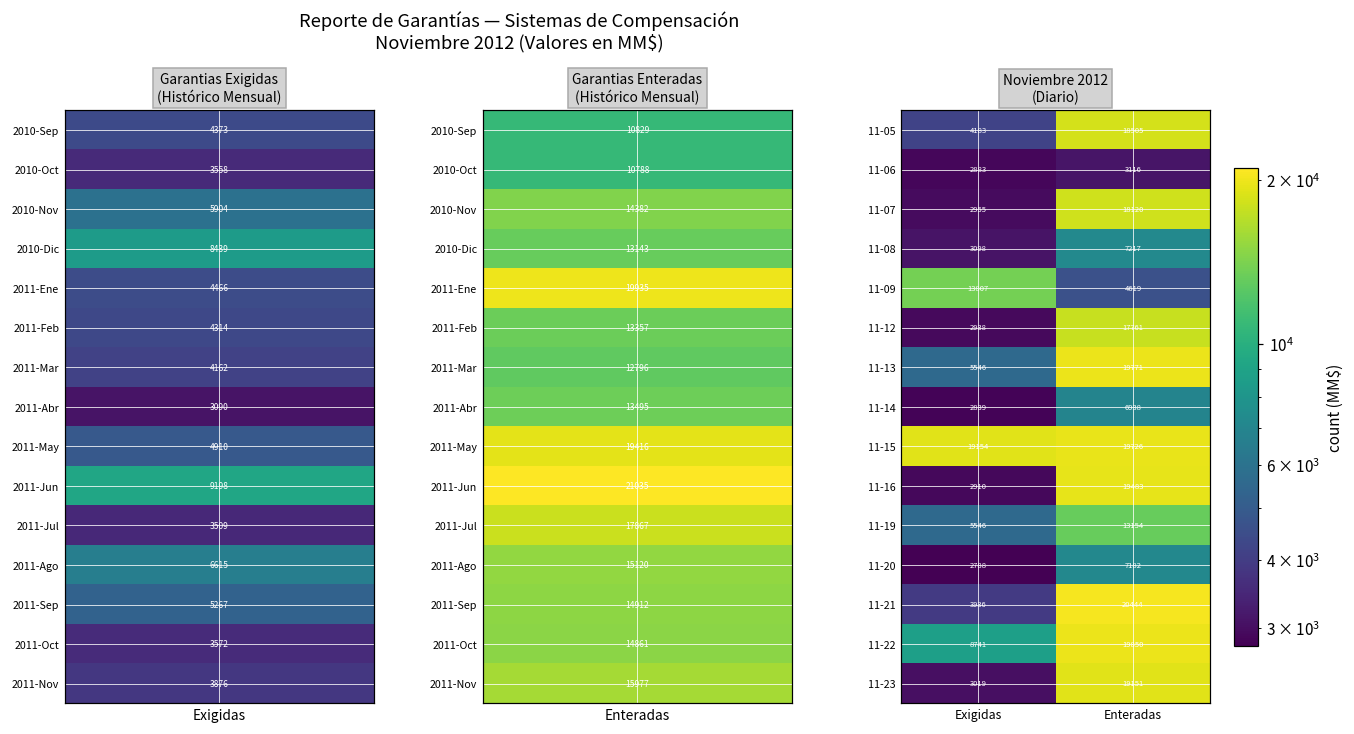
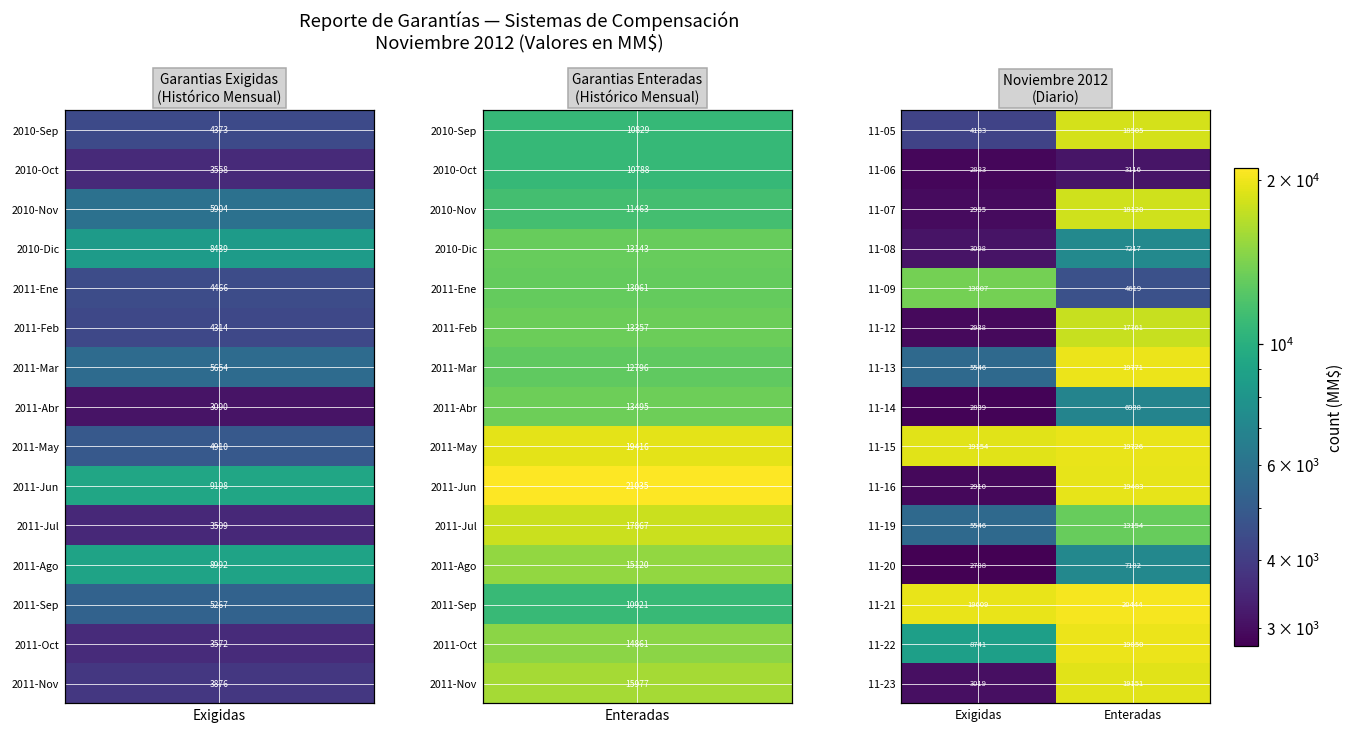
Garantias Exigidas (Histórico Mensual), 2011-Mar, Exigidas: 4162 -> 5654
Garantias Exigidas (Histórico Mensual), 2011-Ago, Exigidas: 6615 -> 8992
Garantias Enteradas (Histórico Mensual), 2010-Nov, Enteradas: 14382 -> 11463
Garantias Enteradas (Histórico Mensual), 2011-Ene, Enteradas: 19935 -> 13061
Garantias Enteradas (Histórico Mensual), 2011-Sep, Enteradas: 14912 -> 10921
Noviembre 2012 (Diario), 11-21, Exigidas: 3936 -> 19609
